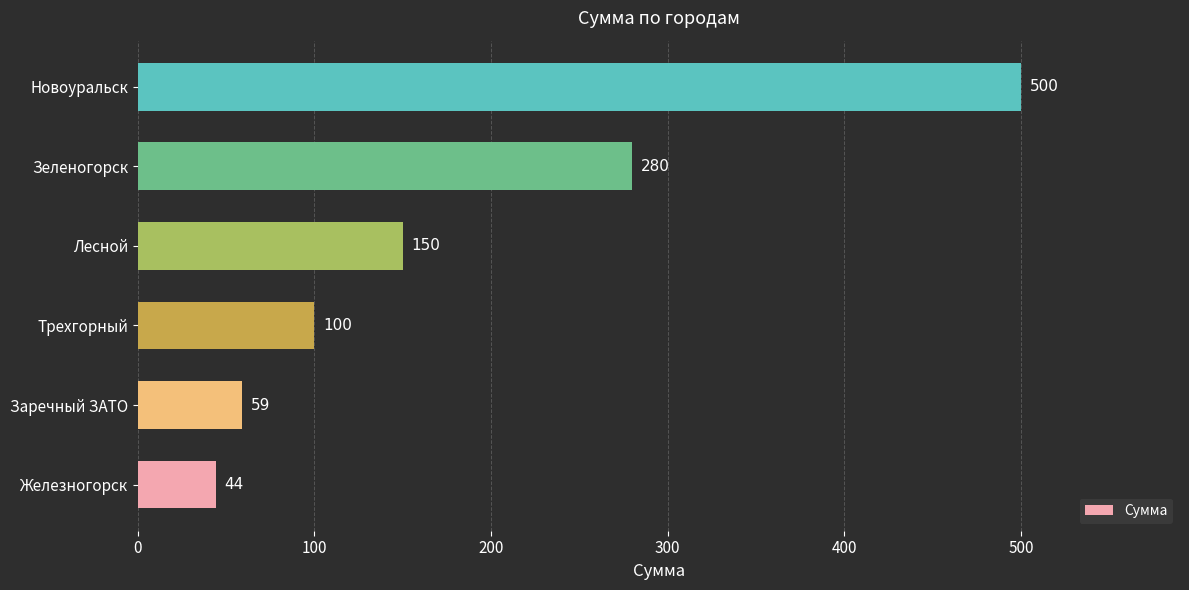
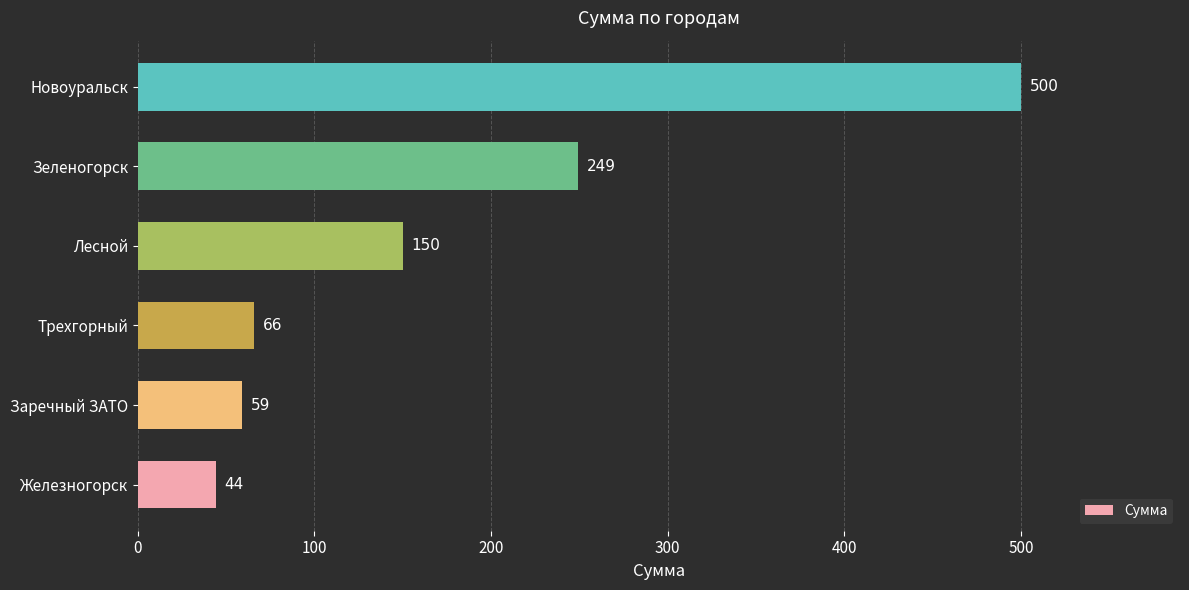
Зеленогорск: 280 -> 249
Трехгорный: 100 -> 66
